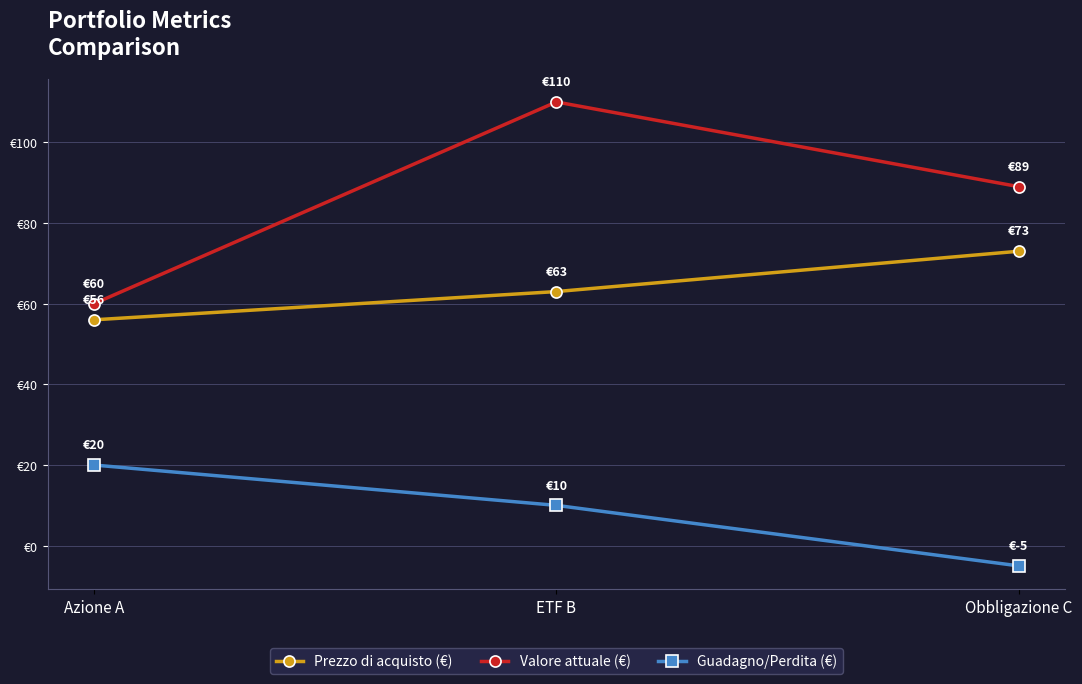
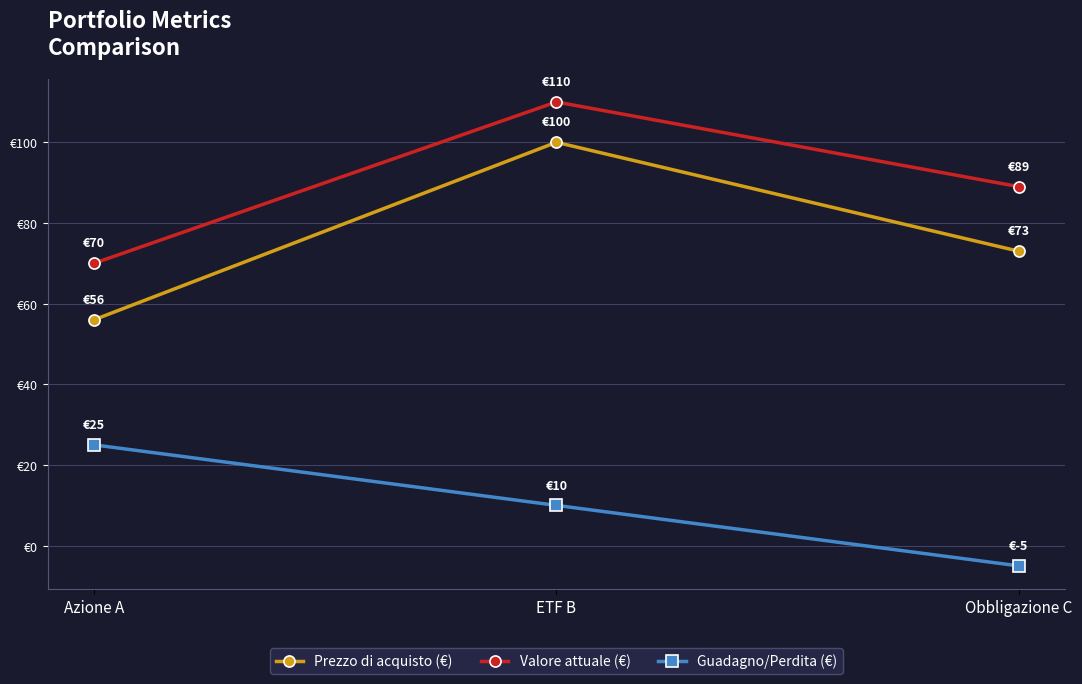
Valore attuale (€), Azione A: €60 -> €70
Guadagno/Perdita (€), Azione A: €20 -> €25
Prezzo di acquisto (€), ETF B: €63 -> €100
